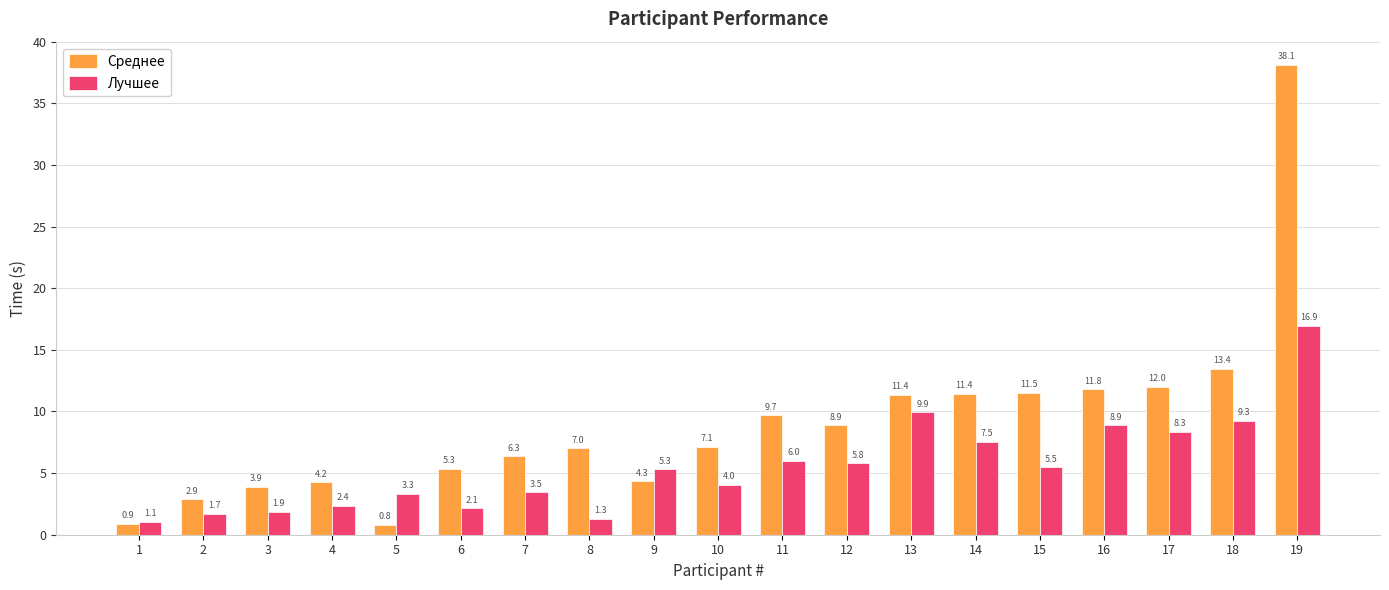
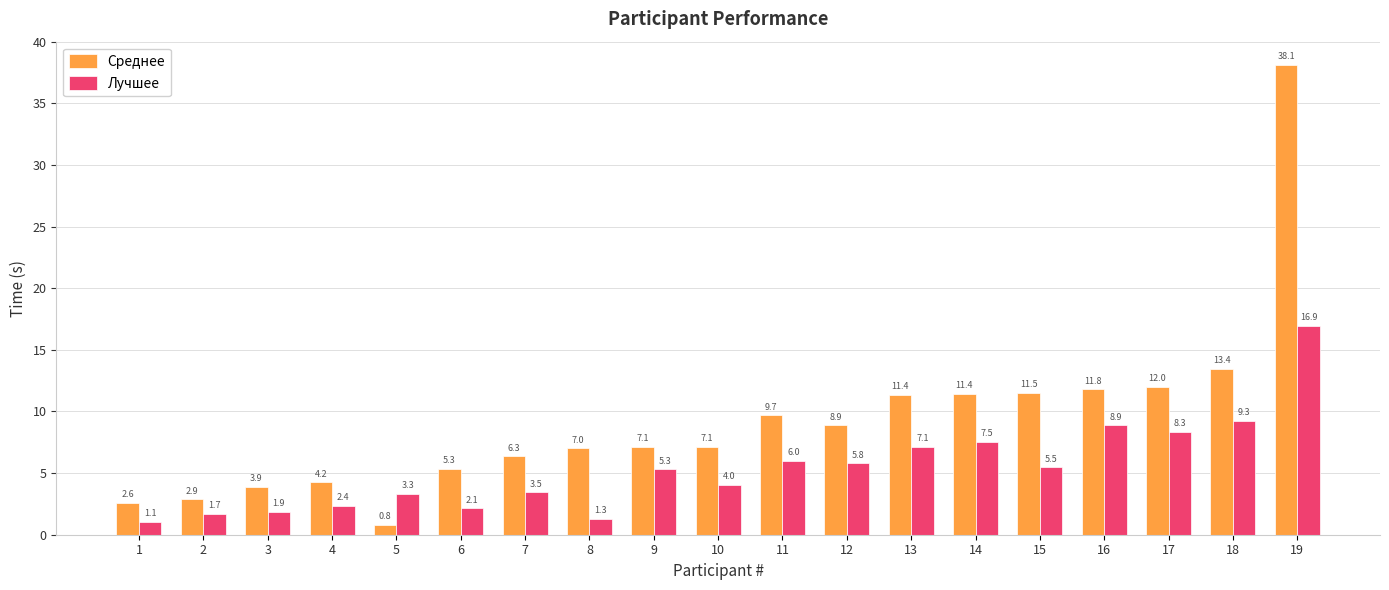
Среднее, 1: 0.9 -> 2.6
Среднее, 9: 4.3 -> 7.1
Лучшее, 13: 9.9 -> 7.1
